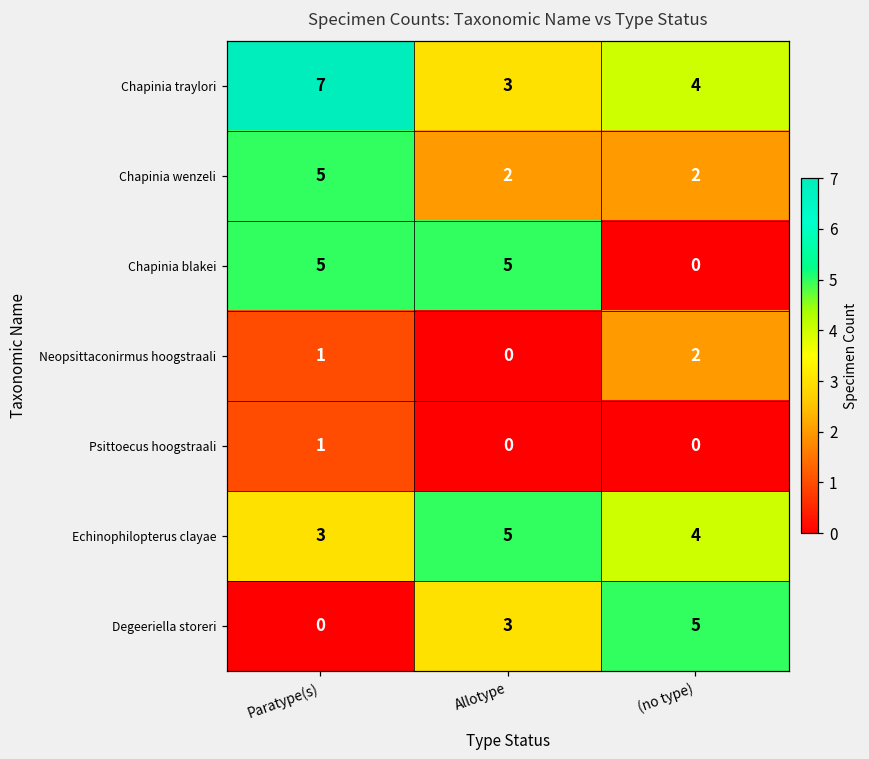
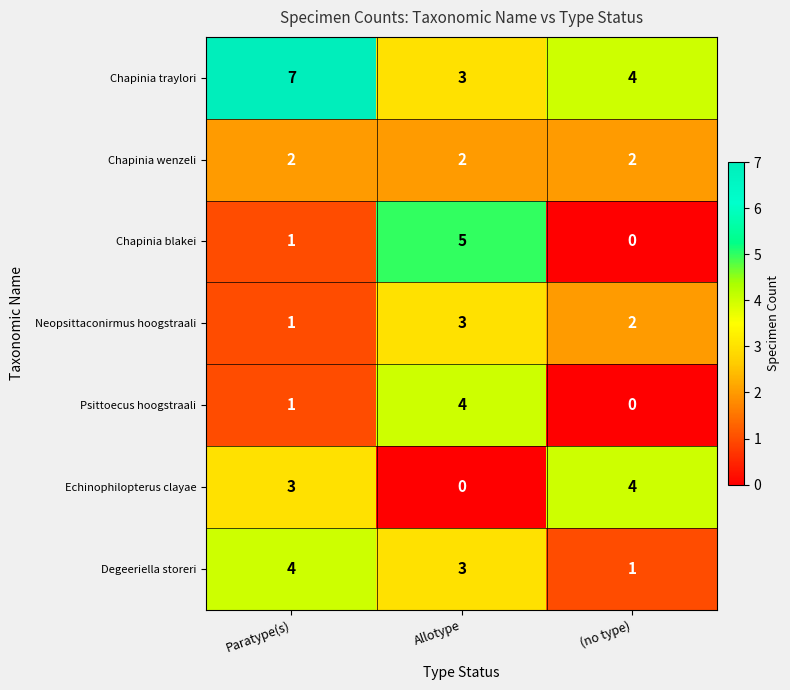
Chapinia wenzeli, Paratype(s): 5 -> 2
Chapinia blakei, Paratype(s): 5 -> 1
Neopsittaconirmus hoogstraali, Allotype: 0 -> 3
Psittoecus hoogstraali, Allotype: 0 -> 4
Echinophilopterus clayae, Allotype: 5 -> 0
Degeeriella storeri, Paratype(s): 0 -> 4
Degeeriella storeri, (no type): 5 -> 1
